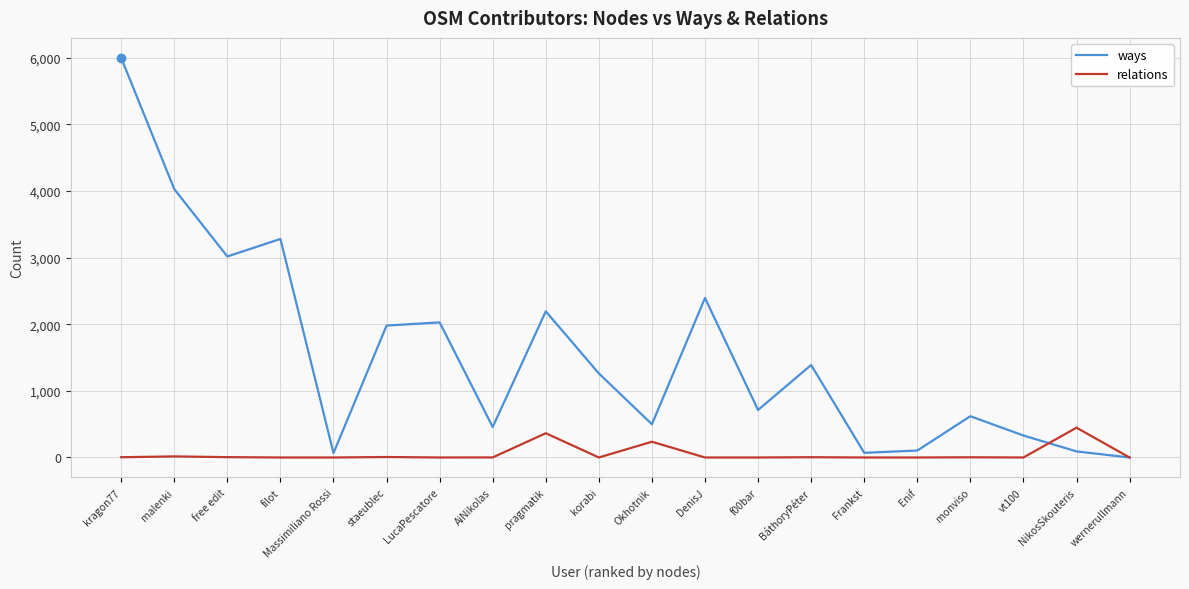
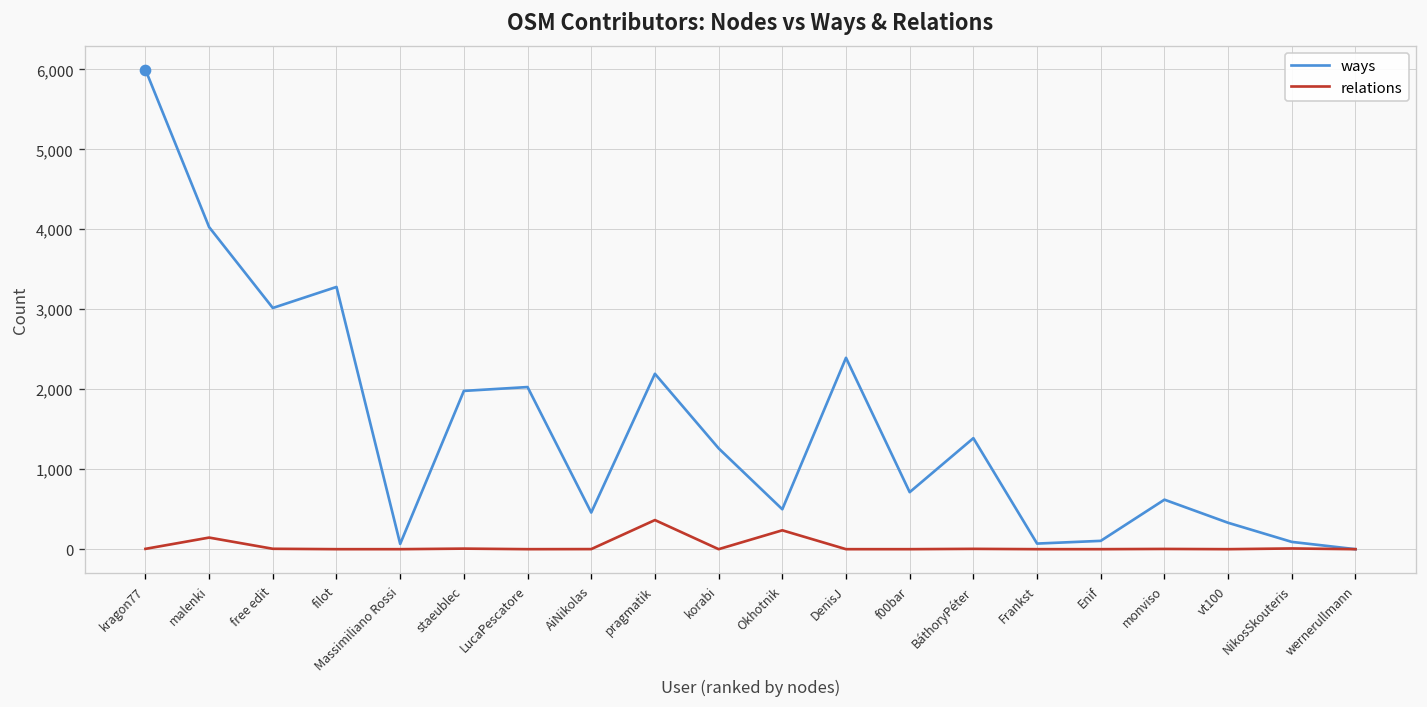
relations, malenki: 0 -> 100
relations, NikosSkouteris: 400 -> 0
